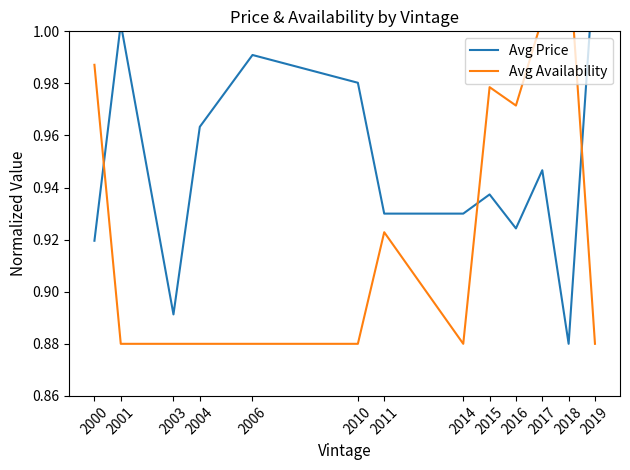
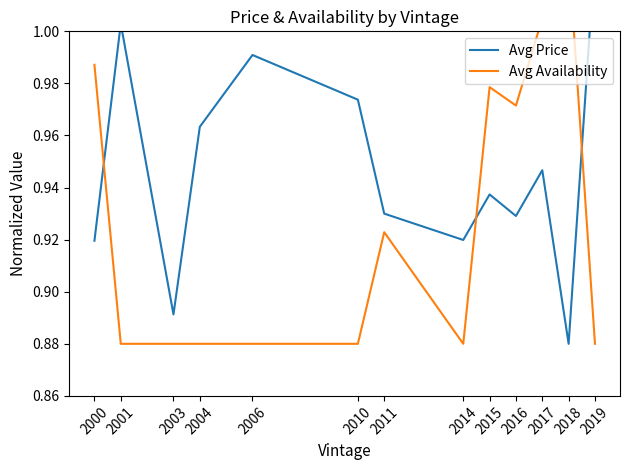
Avg Price, 2010: 0.980 -> 0.974
Avg Price, 2014: 0.930 -> 0.920
Avg Price, 2016: 0.924 -> 0.929
